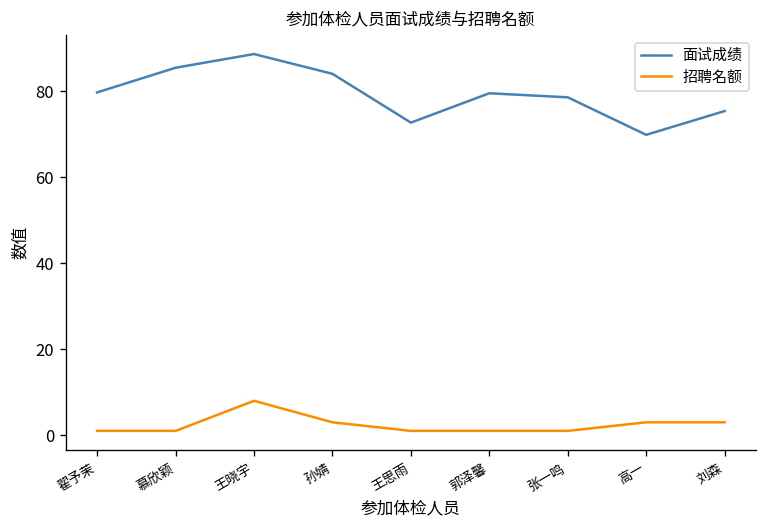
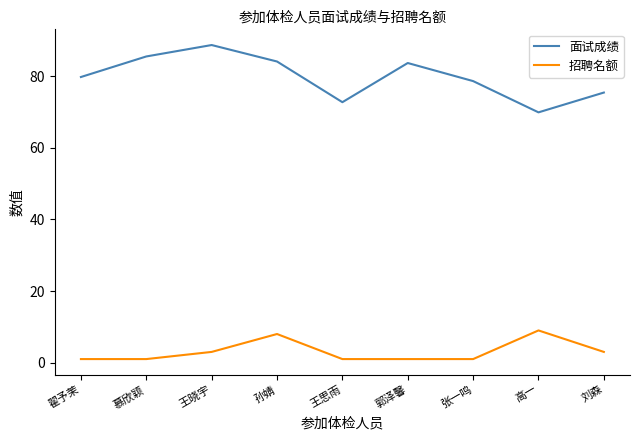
招聘名额, 王晓宇: 8 -> 3
招聘名额, 孙婧: 3 -> 8
面试成绩, 郭泽馨: 80 -> 84
招聘名额, 高一: 3 -> 9
